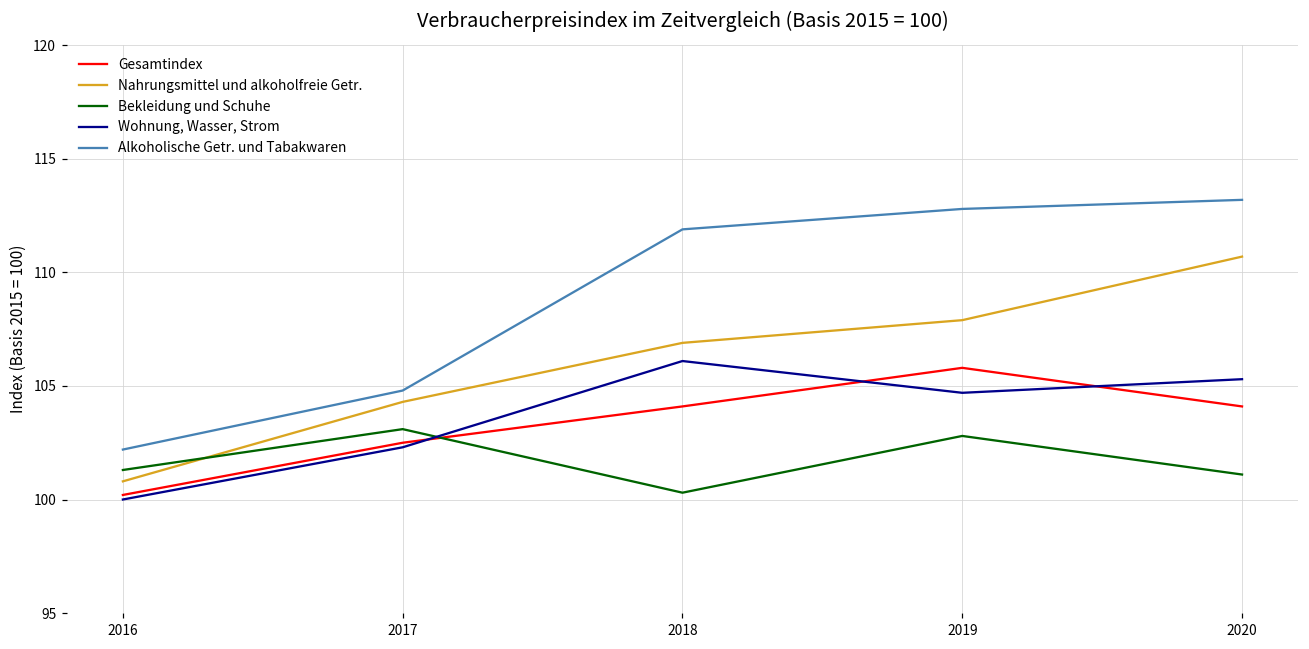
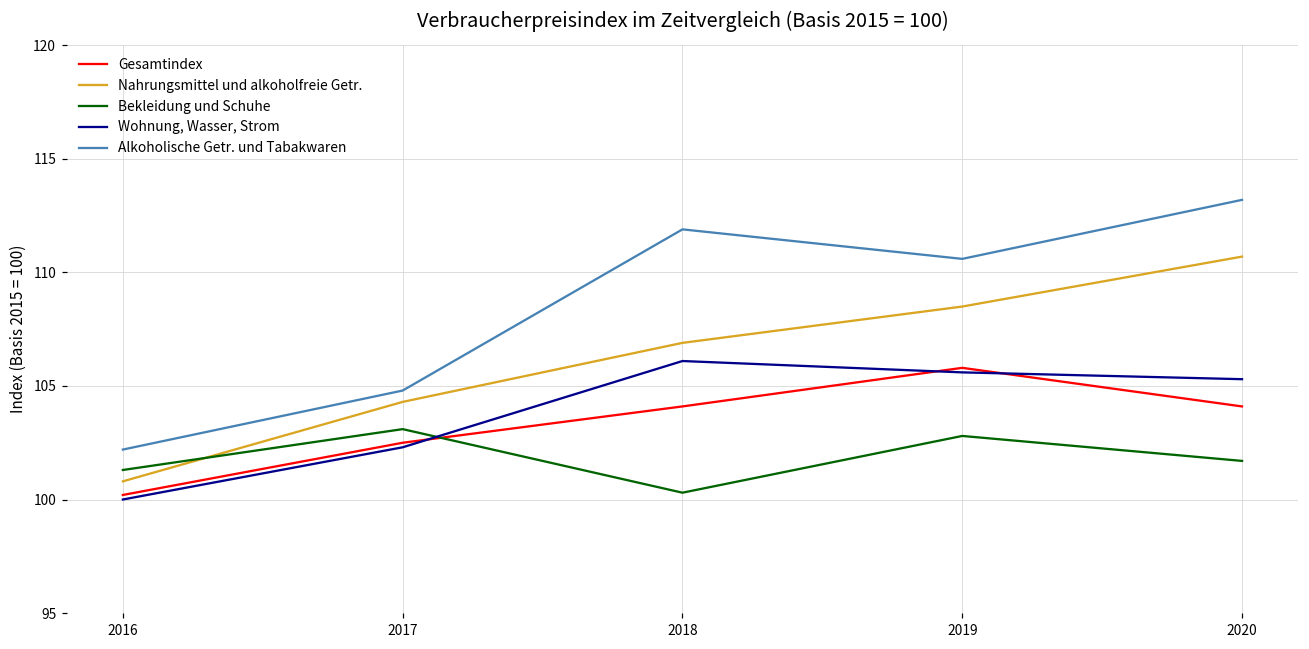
Nahrungsmittel und alkoholfreie Getr., 2019: 107.9 -> 108.5
Wohnung, Wasser, Strom, 2019: 104.7 -> 105.6
Alkoholische Getr. und Tabakwaren, 2019: 112.8 -> 110.6
Bekleidung und Schuhe, 2020: 101.1 -> 101.7
